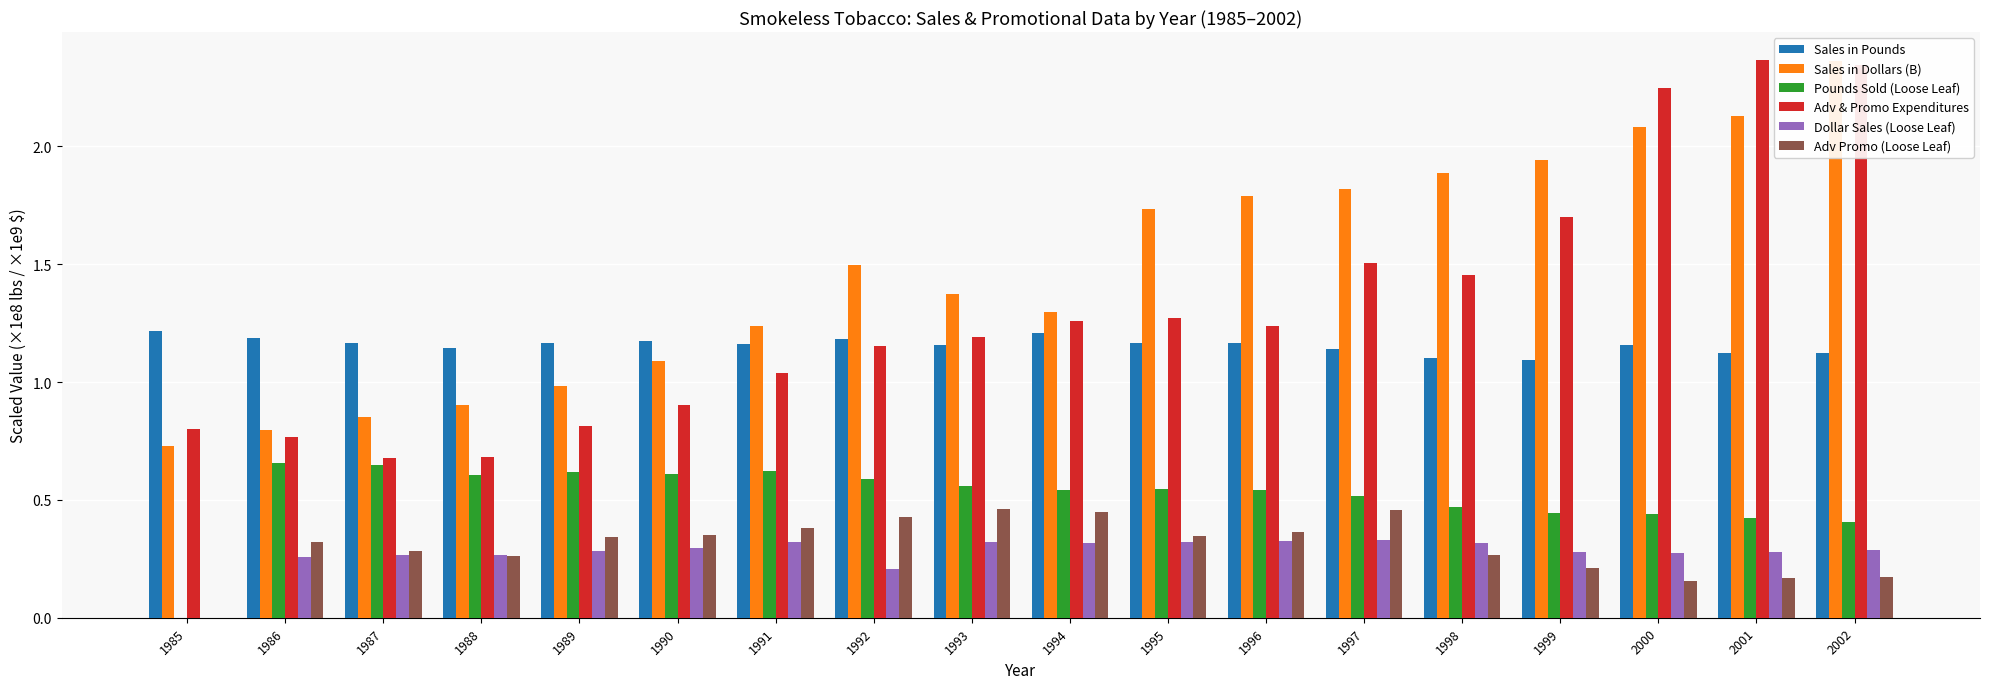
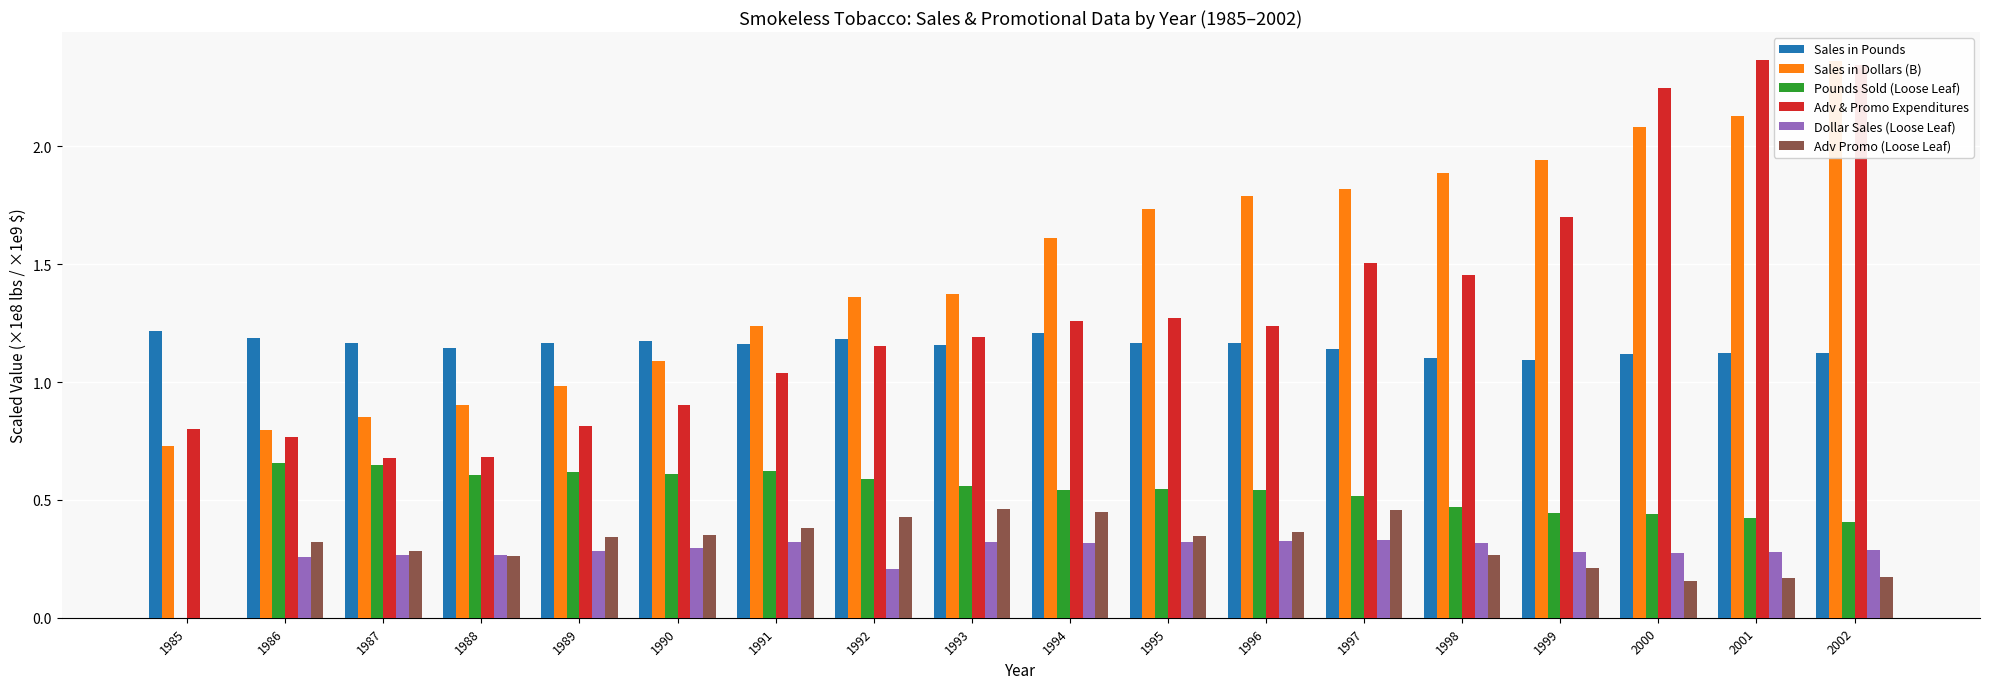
Sales in Dollars (B), 1992: 1.50 -> 1.36
Sales in Dollars (B), 1994: 1.30 -> 1.61
Sales in Pounds, 2000: 1.16 -> 1.12
